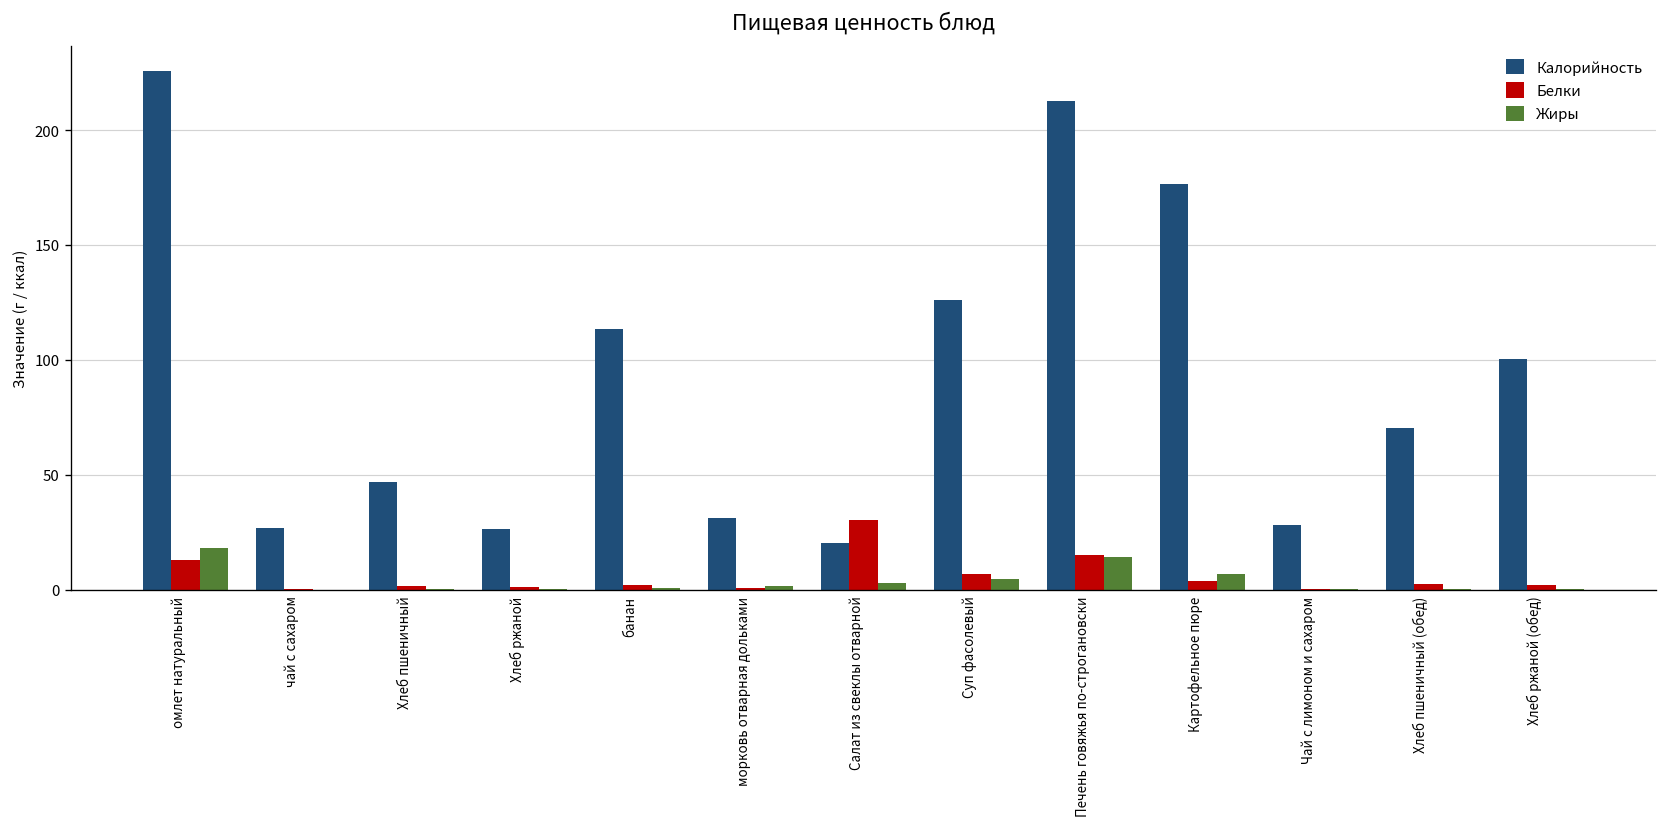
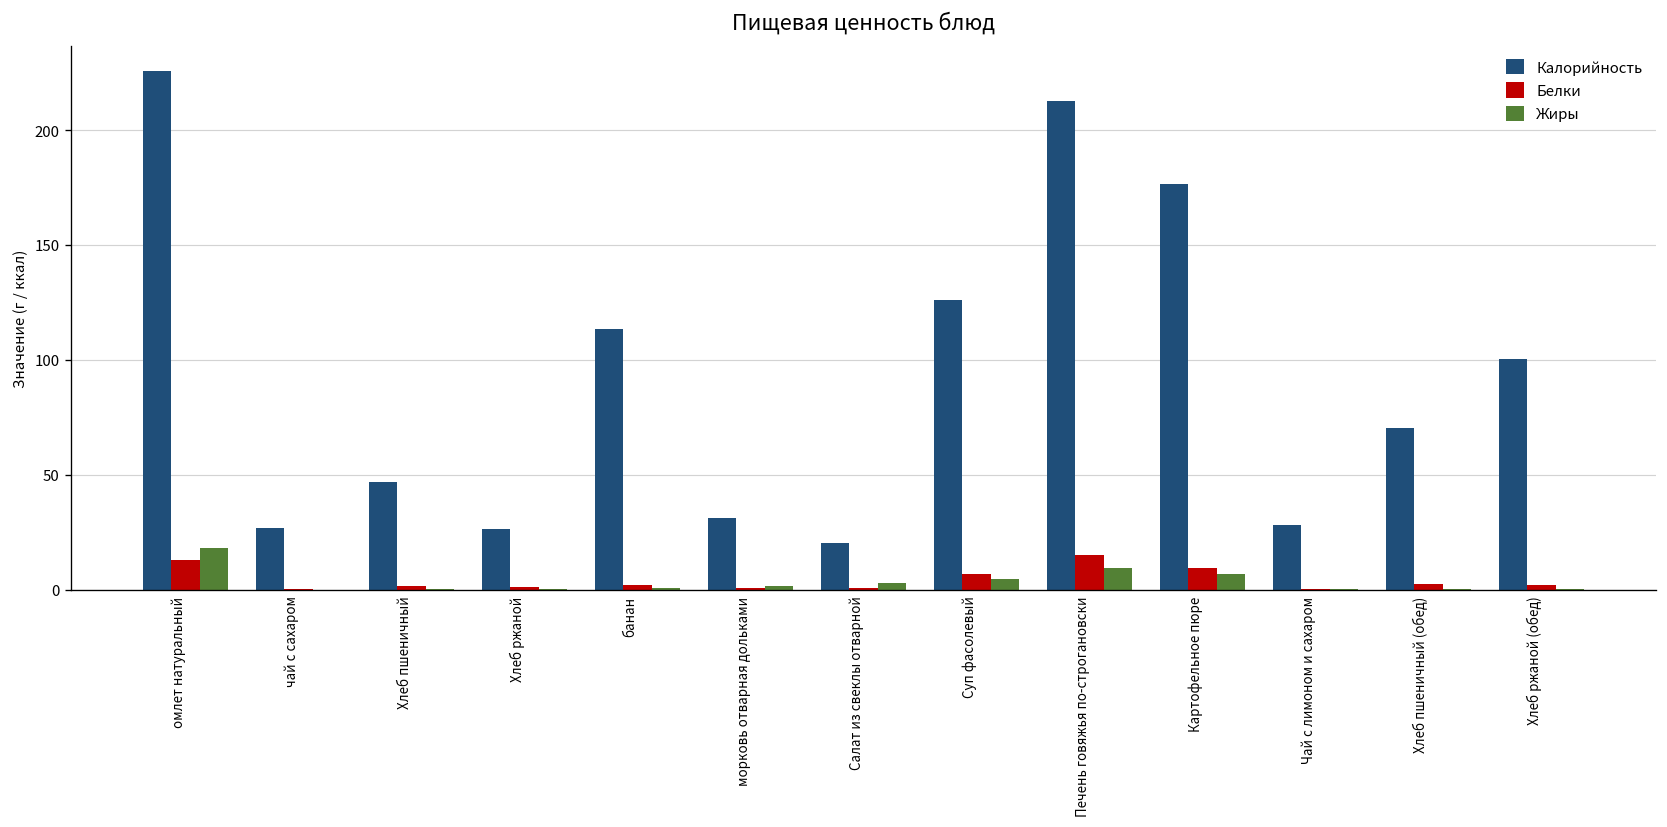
Белки, Салат из свеклы отварной: 30 -> 1
Жиры, Печень говяжья по-строгановски: 14 -> 9
Белки, Картофельное пюре: 4 -> 9
